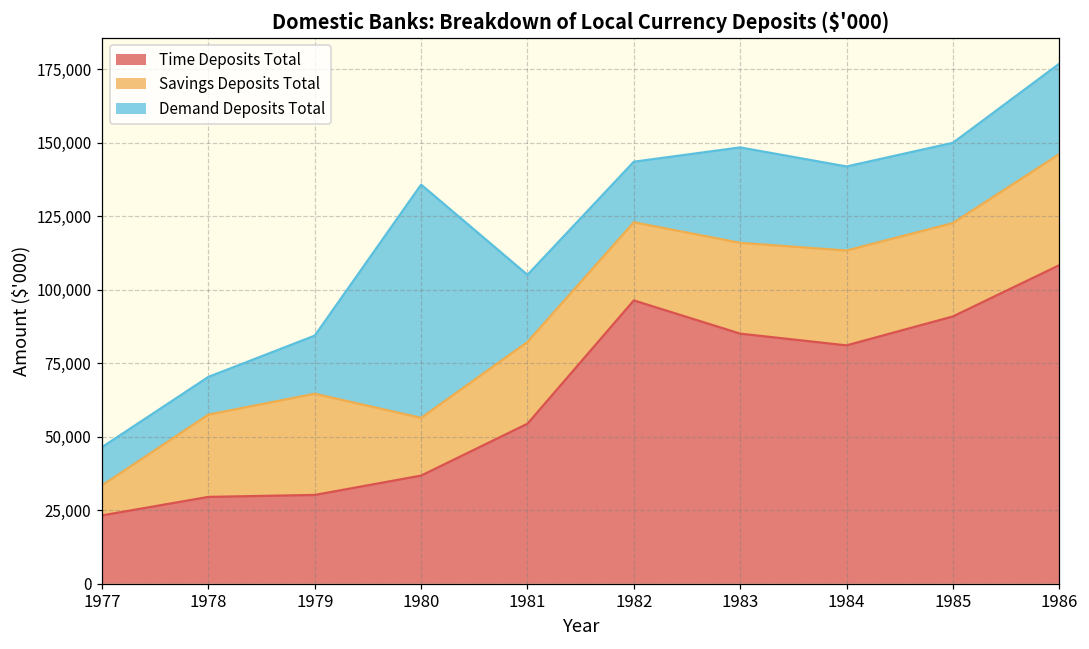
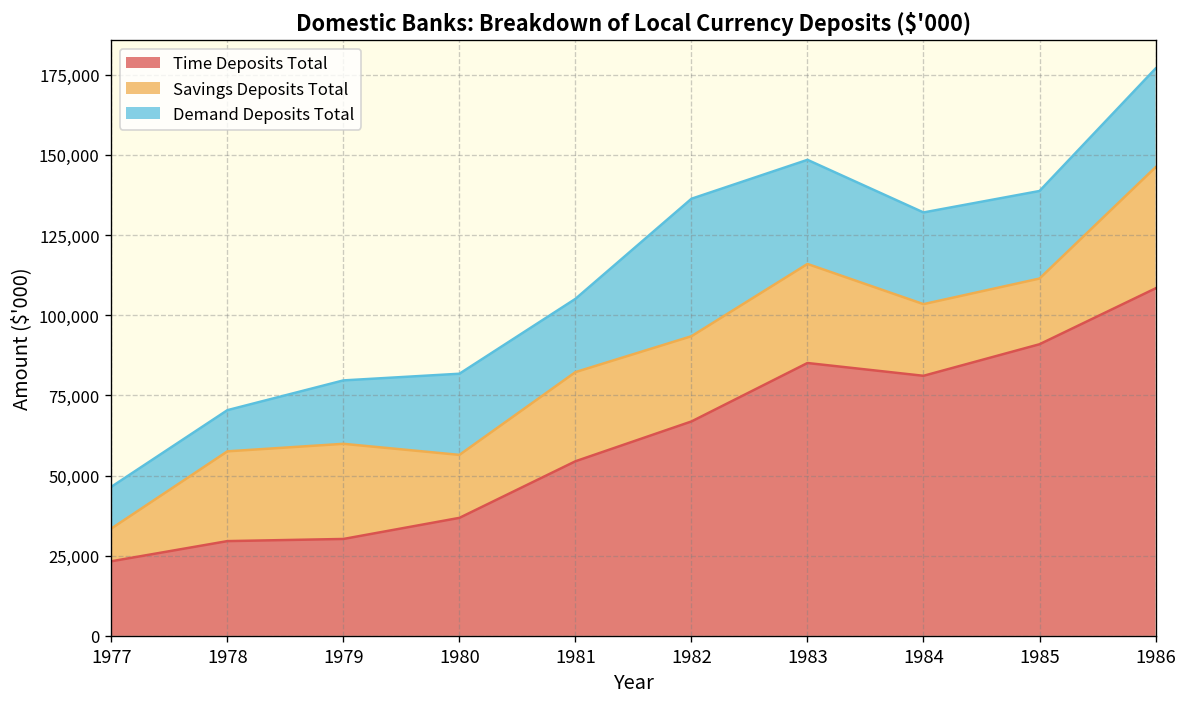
Savings Deposits Total, 1979: 34,000 -> 30,000
Demand Deposits Total, 1980: 79,000 -> 25,000
Time Deposits Total, 1982: 96,000 -> 67,000
Demand Deposits Total, 1982: 21,000 -> 43,000
Savings Deposits Total, 1984: 32,000 -> 22,000
Savings Deposits Total, 1985: 32,000 -> 20,000
